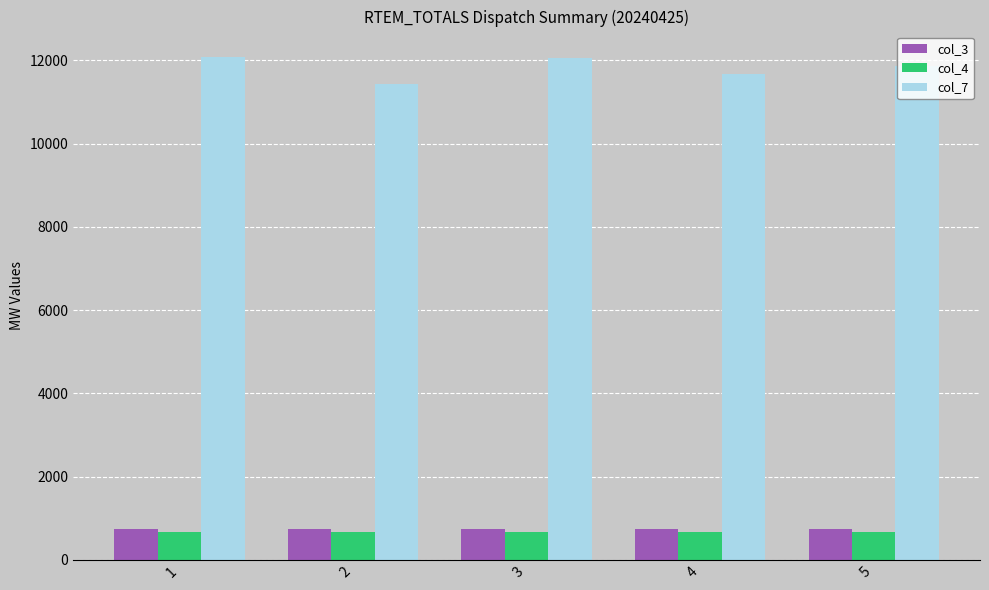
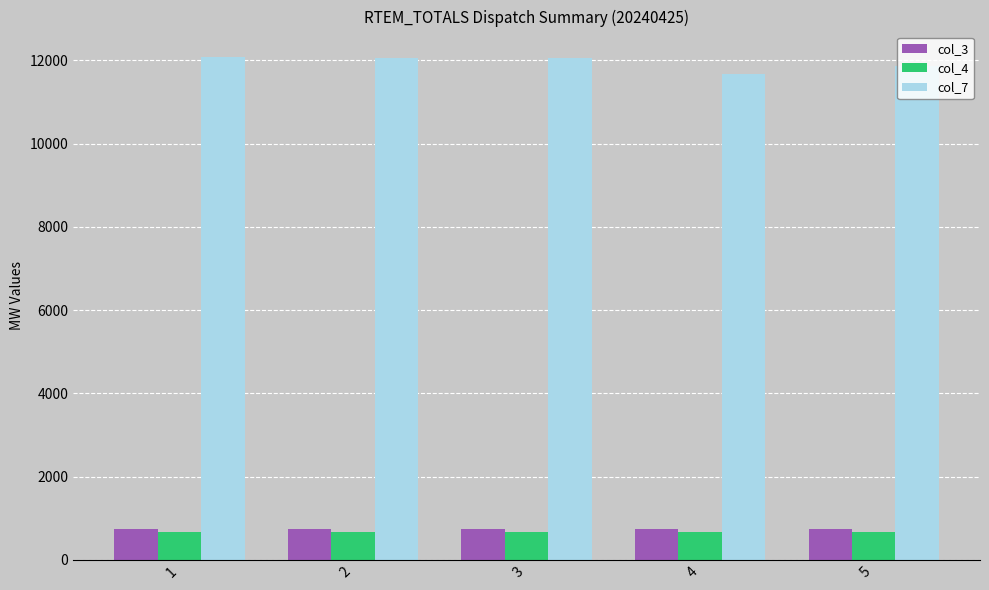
col_7, 2: 11400 -> 12100
